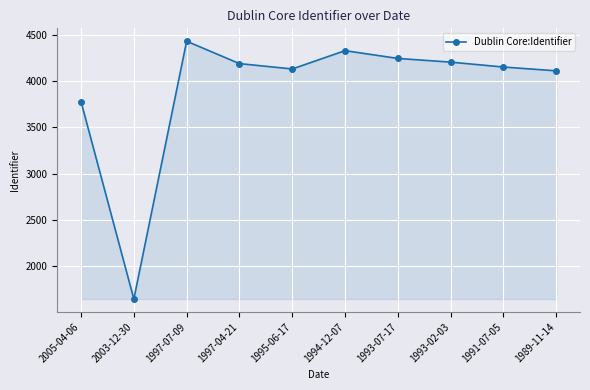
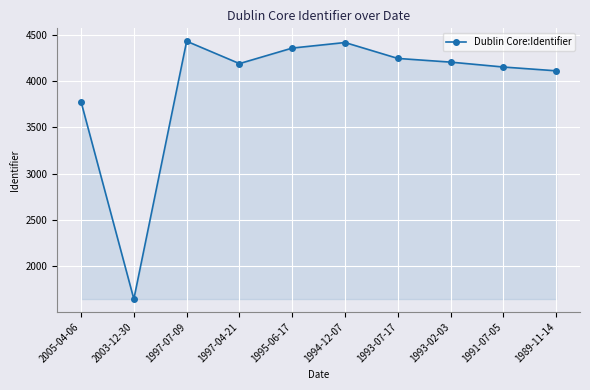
1995-06-17: 4100 -> 4400
1994-12-07: 4300 -> 4400
